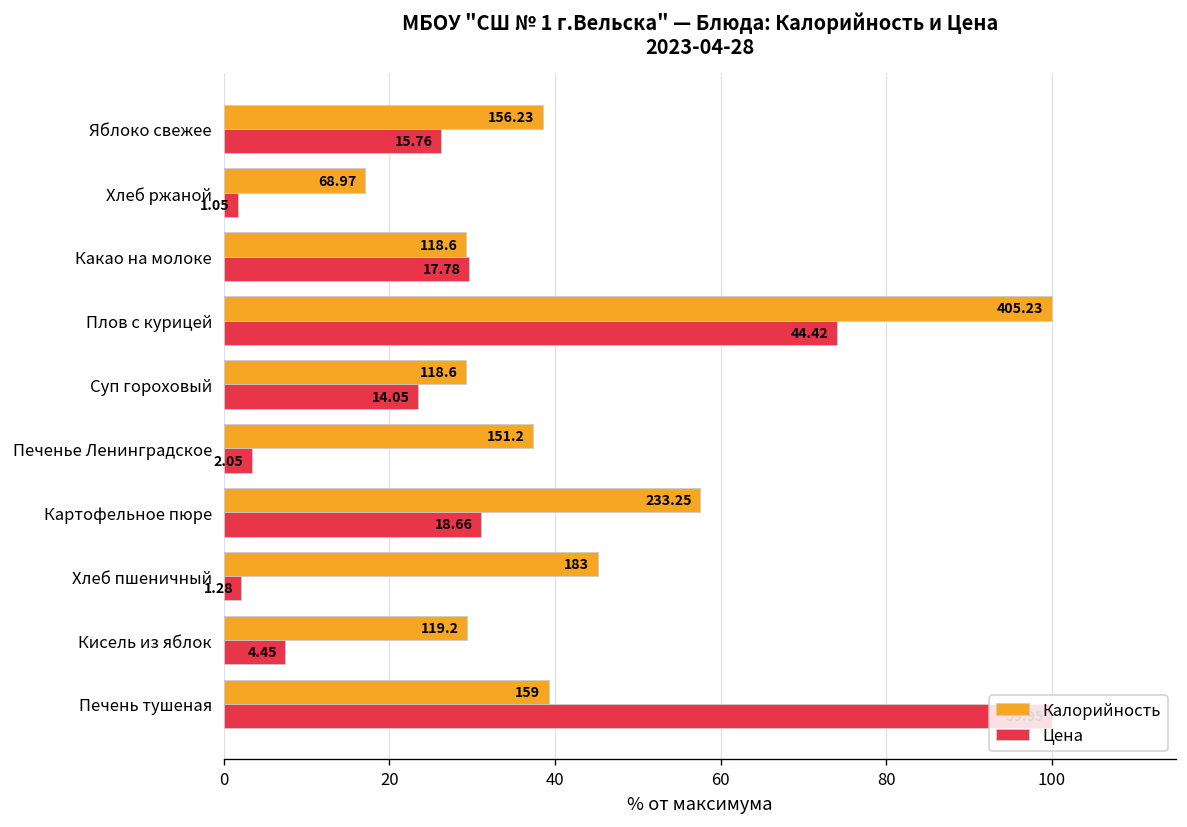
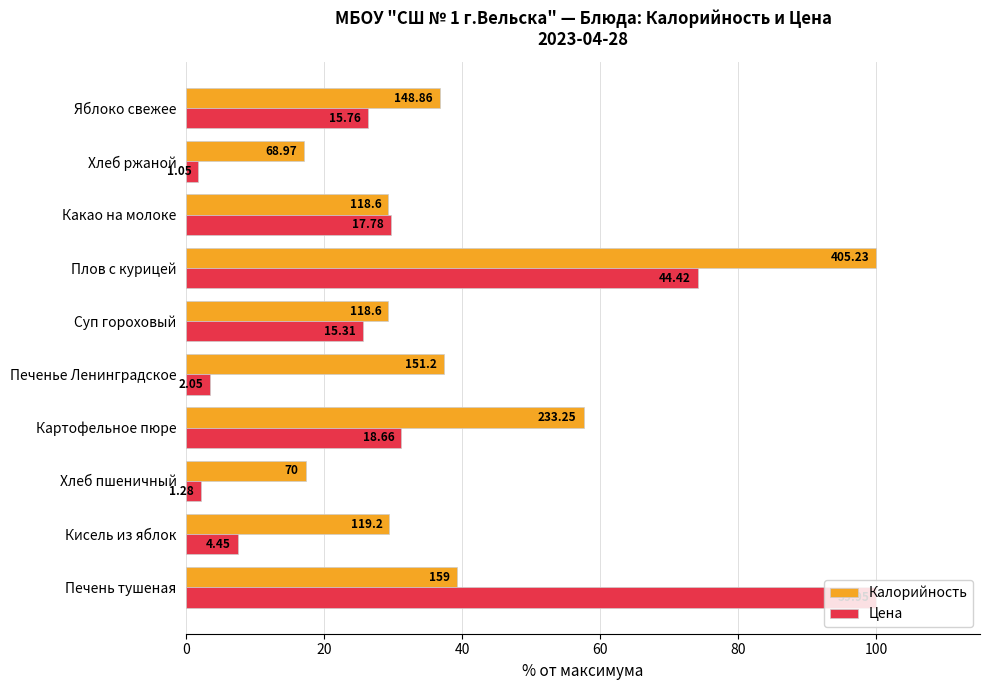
Калорийность, Яблоко свежее: 156.23 -> 148.86
Цена, Суп гороховый: 14.05 -> 15.31
Калорийность, Хлеб пшеничный: 183 -> 70
